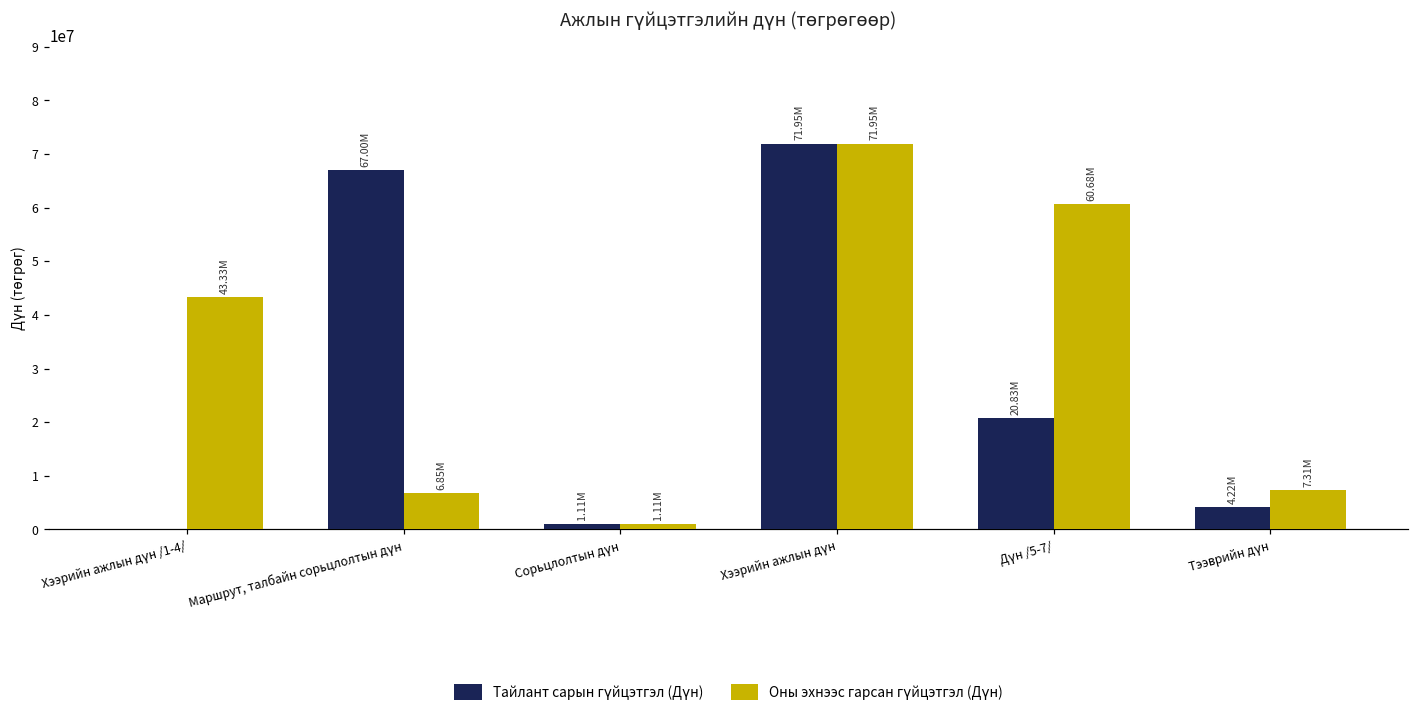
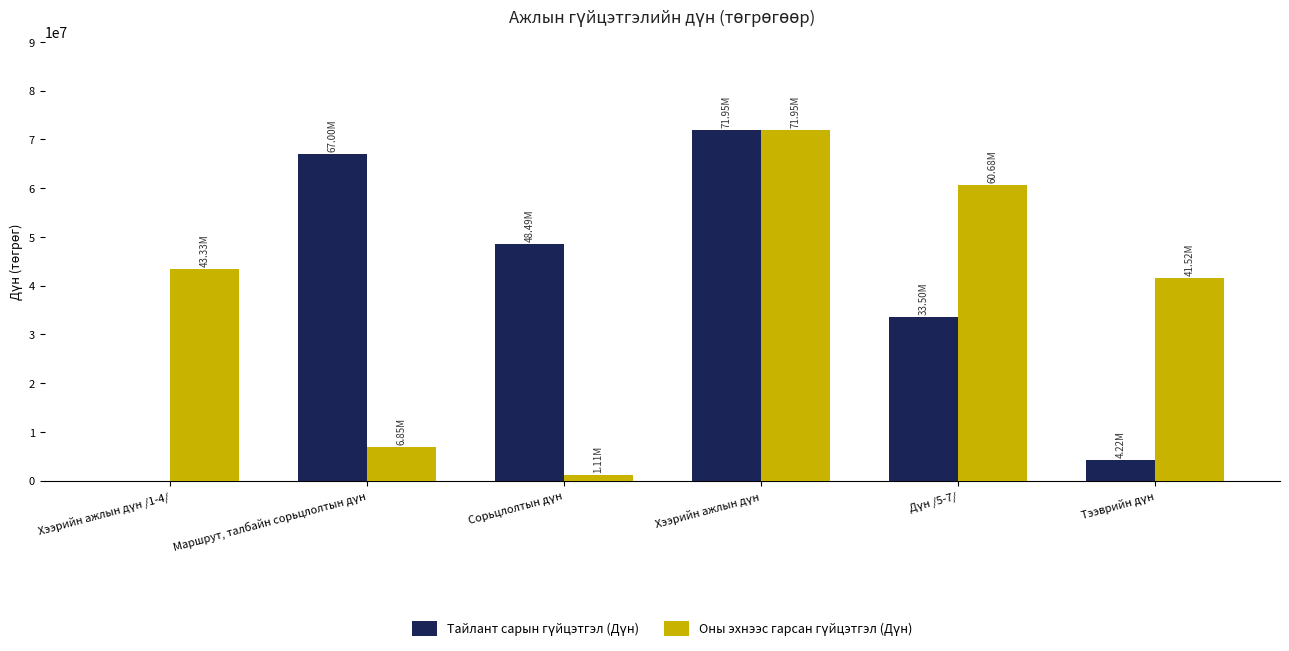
Тайлант сарын гүйцэтгэл (Дүн), Сорьцлолтын дүн: 1.11M -> 48.49M
Тайлант сарын гүйцэтгэл (Дүн), Дүн /5-7/: 20.83M -> 33.50M
Оны эхнээс гарсан гүйцэтгэл (Дүн), Тээврийн дүн: 7.31M -> 41.52M
